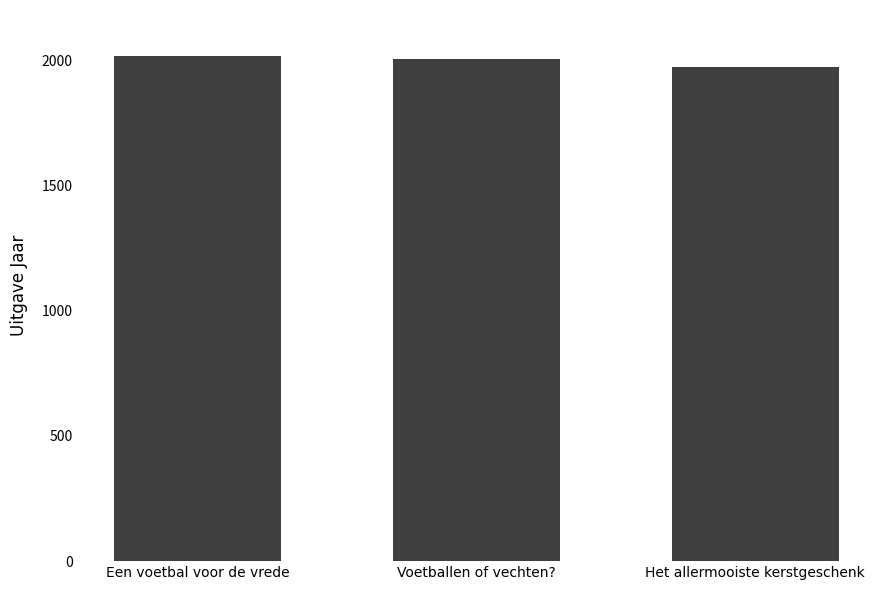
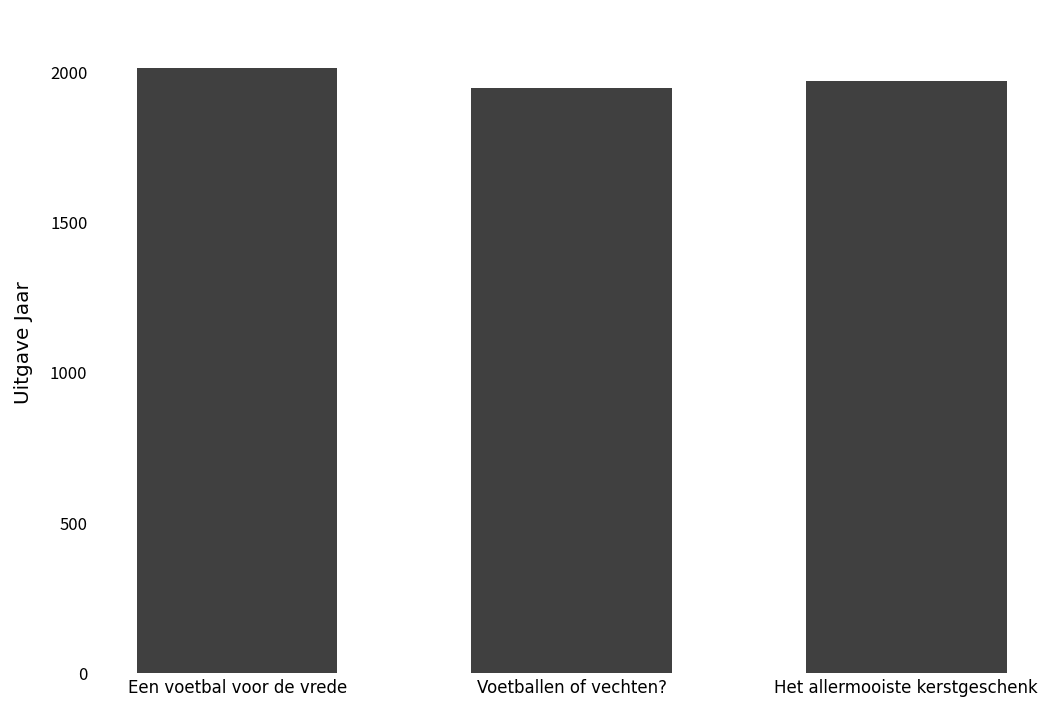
Voetballen of vechten?: 2010 -> 1950
